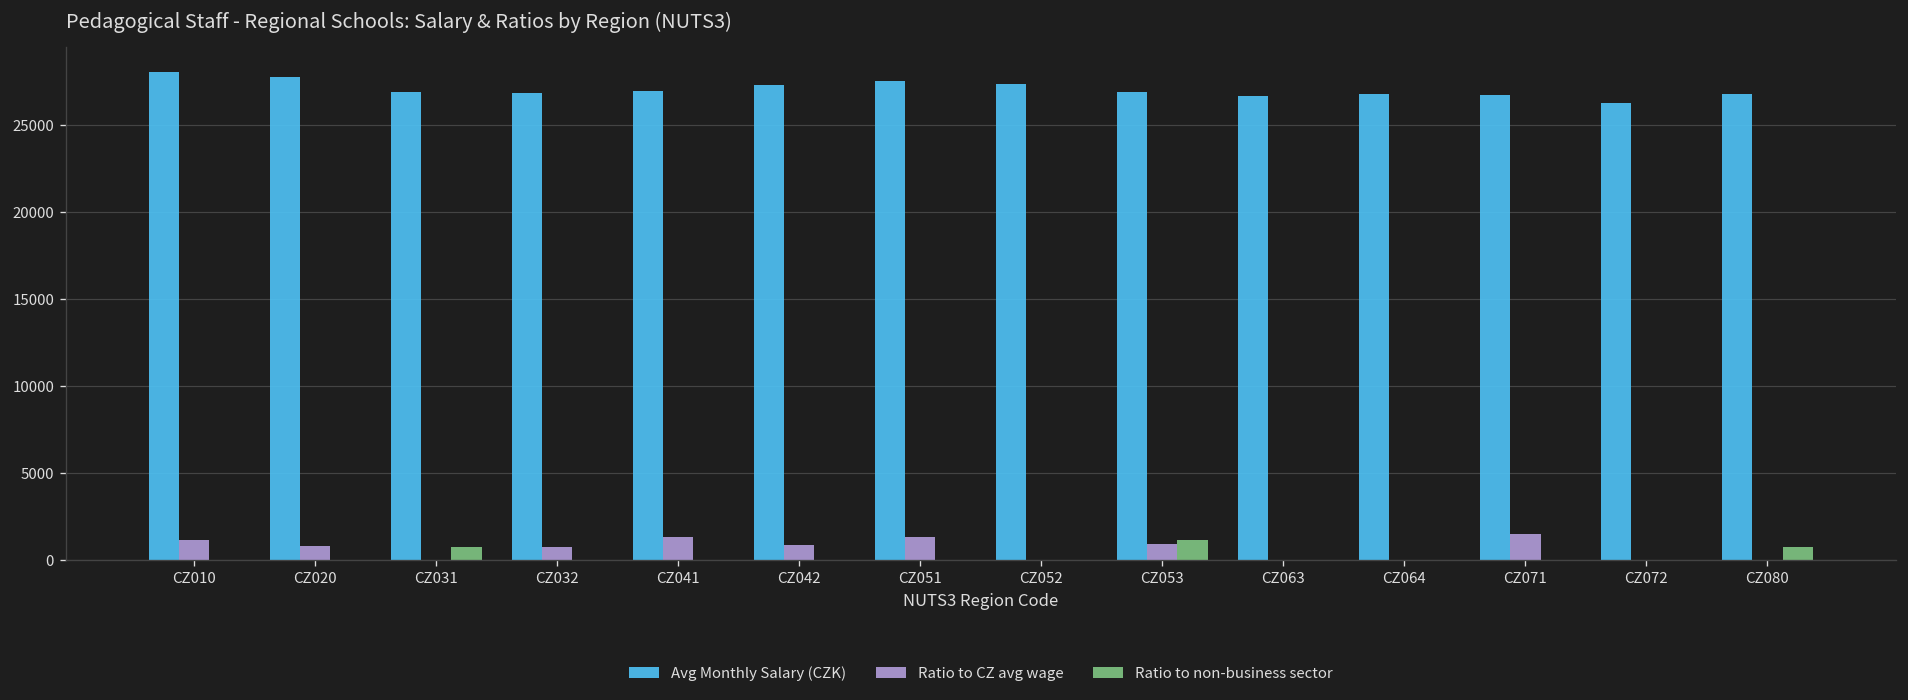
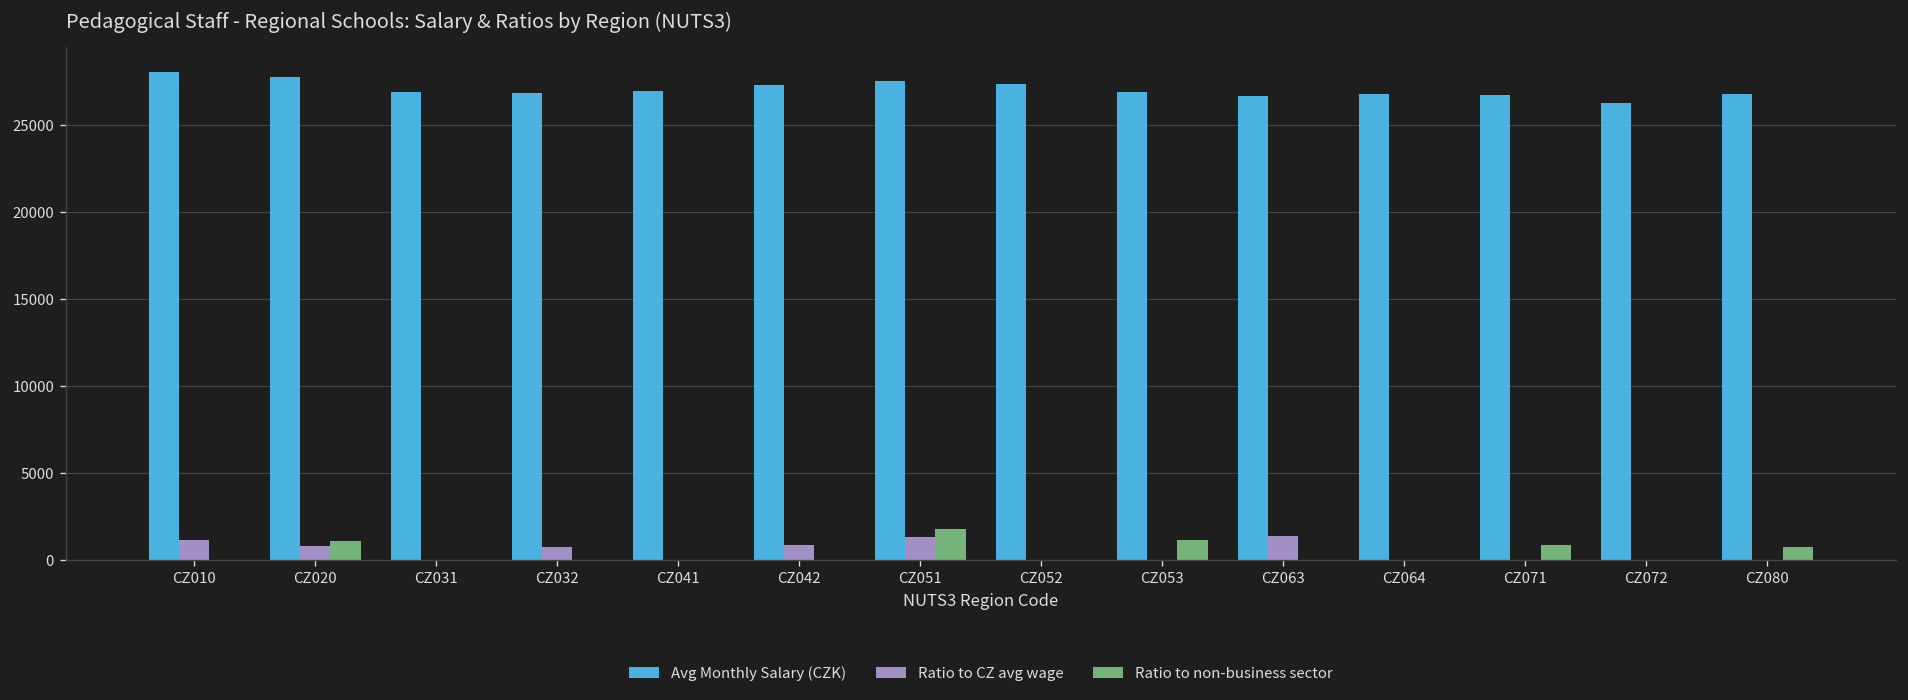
Ratio to non-business sector, CZ020: 0 -> 1100
Ratio to non-business sector, CZ031: 800 -> 0
Ratio to CZ avg wage, CZ041: 1300 -> 0
Ratio to non-business sector, CZ051: 0 -> 1800
Ratio to CZ avg wage, CZ053: 900 -> 0
Ratio to CZ avg wage, CZ063: 0 -> 1400
Ratio to CZ avg wage, CZ071: 1500 -> 0
Ratio to non-business sector, CZ071: 0 -> 900
